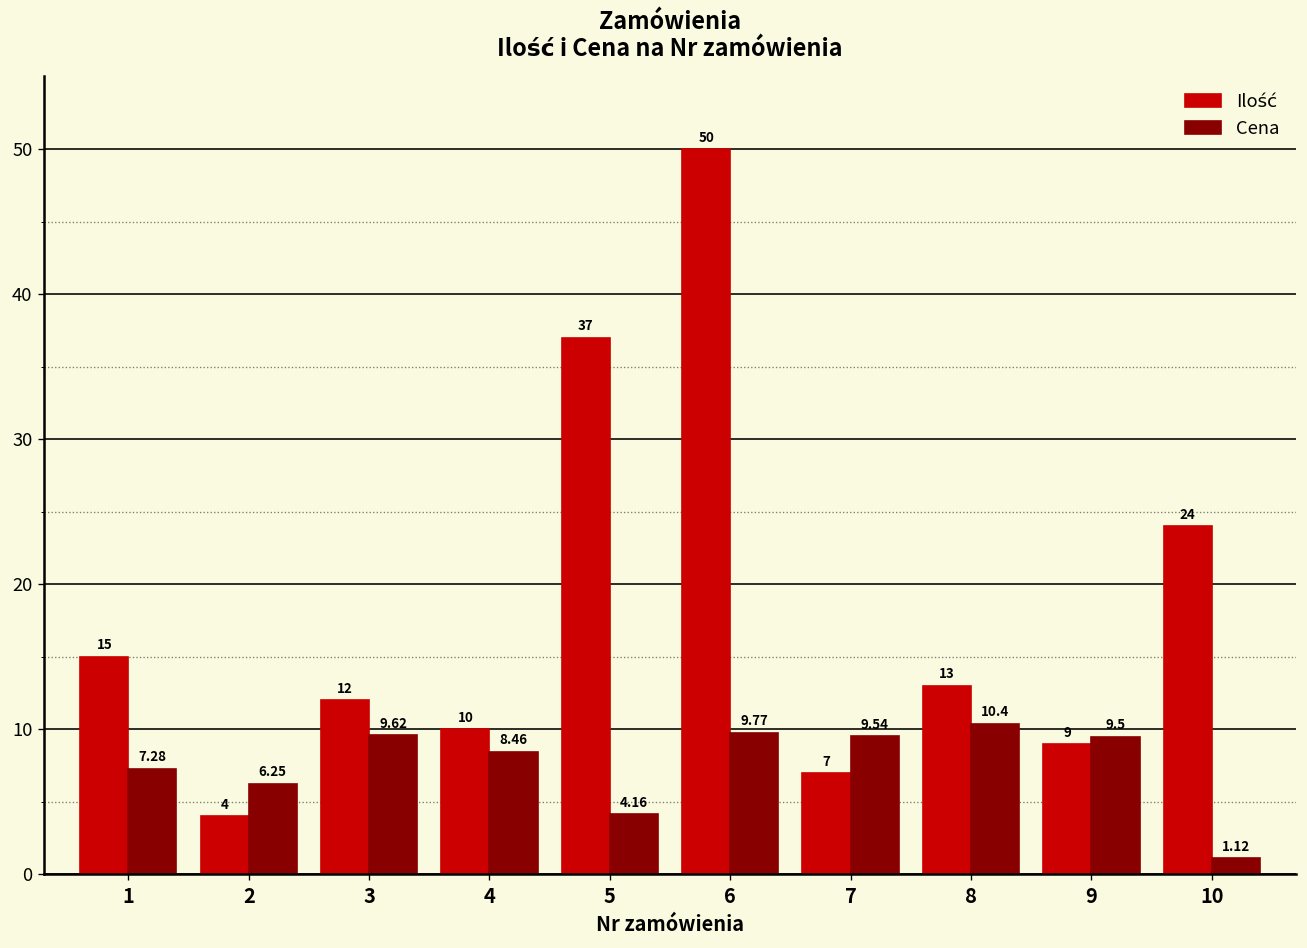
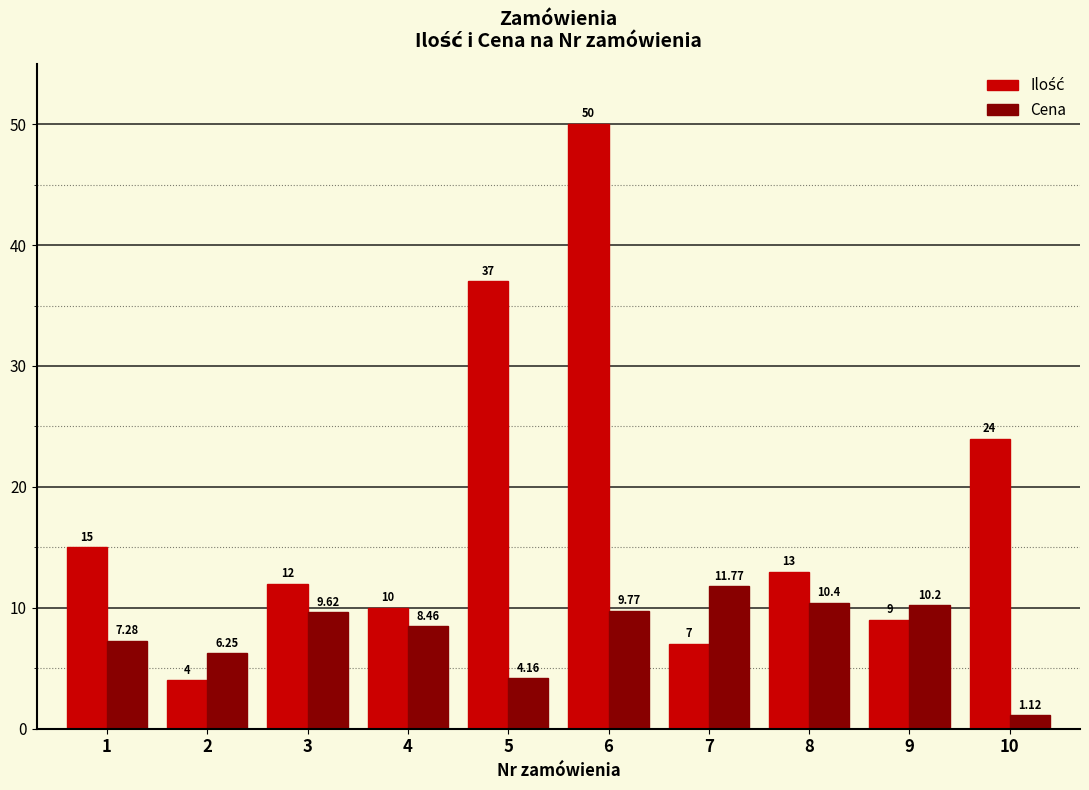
Cena, 7: 9.54 -> 11.77
Cena, 9: 9.5 -> 10.2
